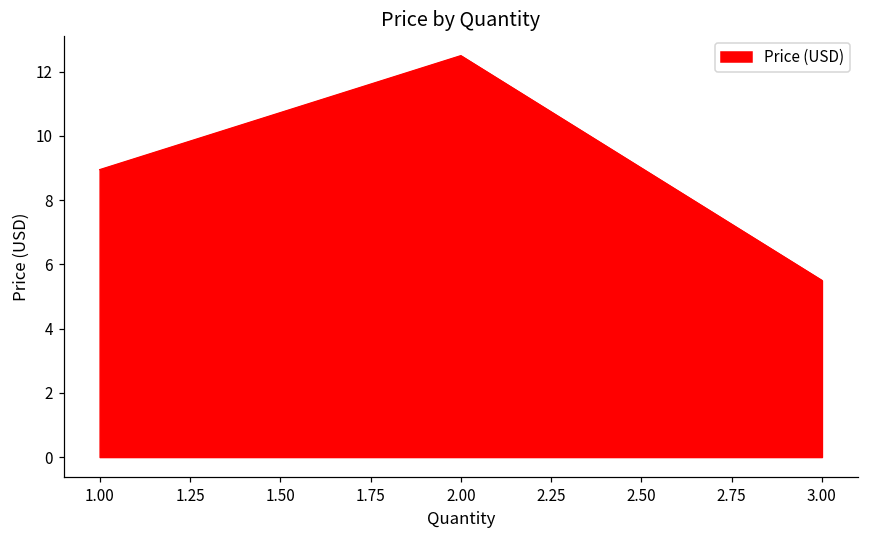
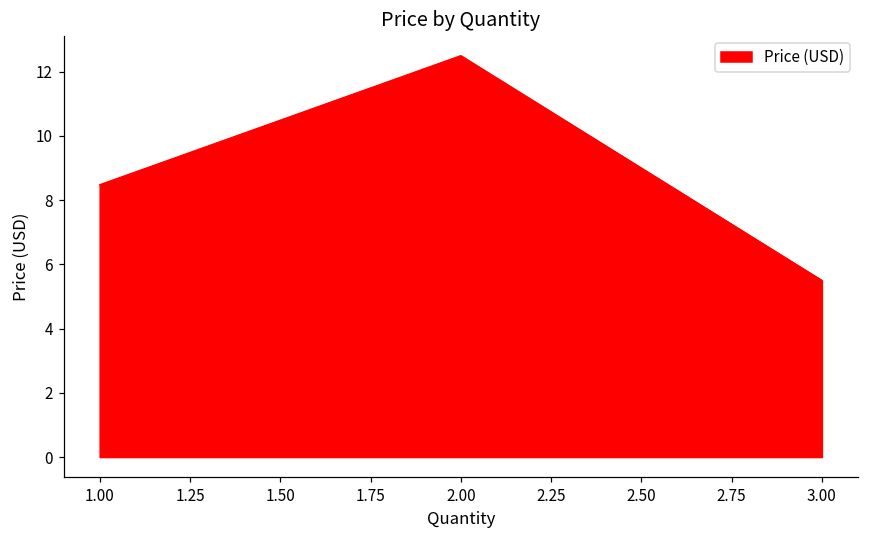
1.00: 9.0 -> 8.5
